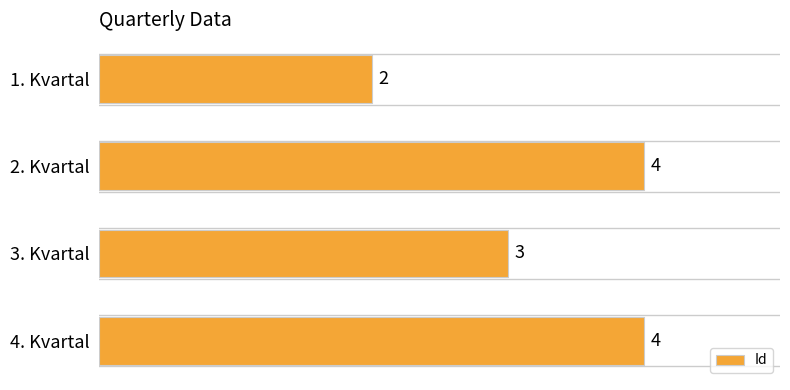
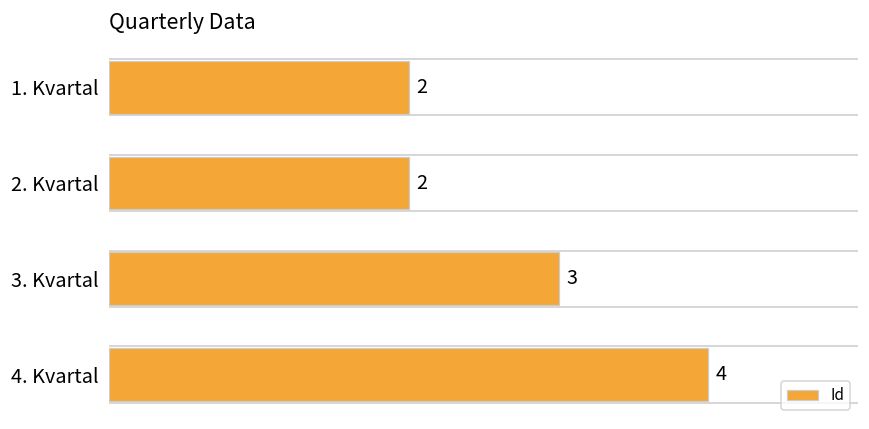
2. Kvartal: 4 -> 2
